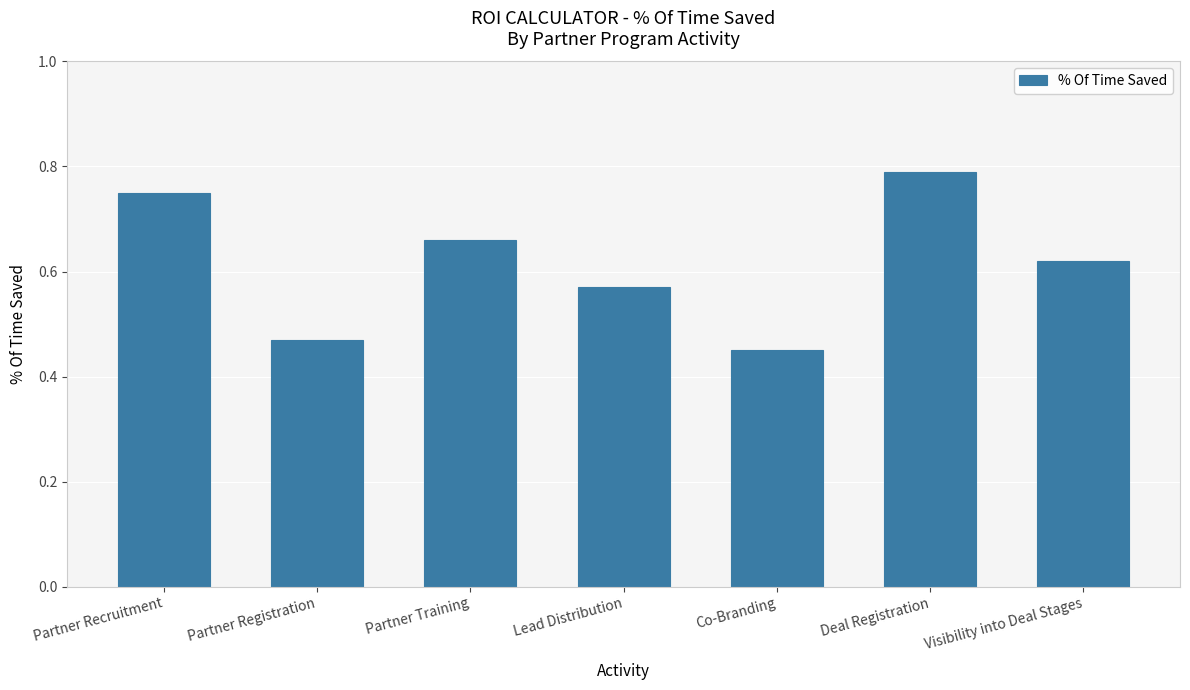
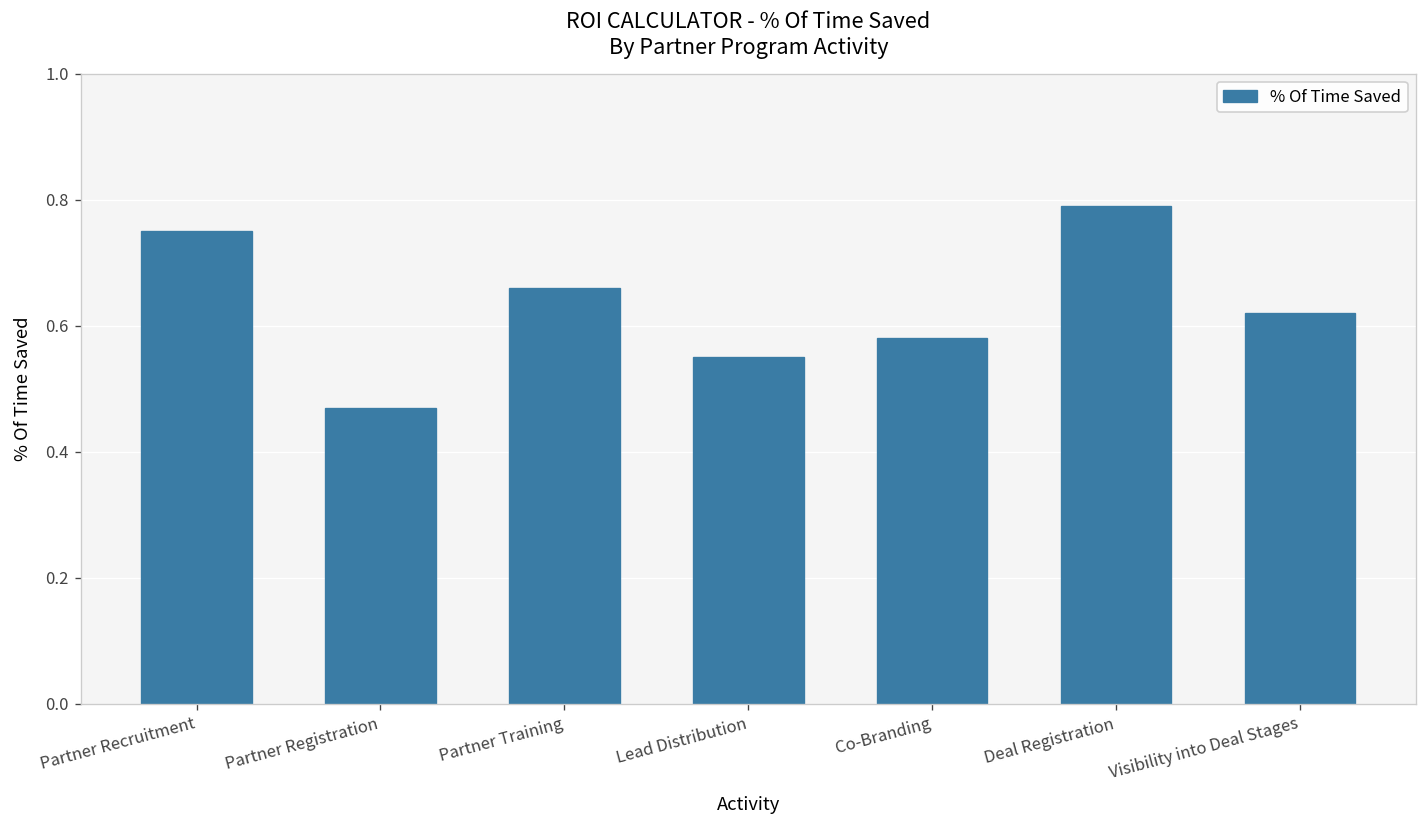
Lead Distribution: 0.57 -> 0.55
Co-Branding: 0.45 -> 0.58
